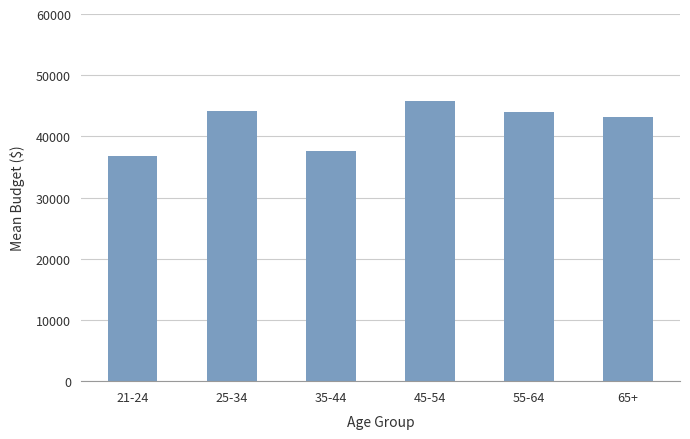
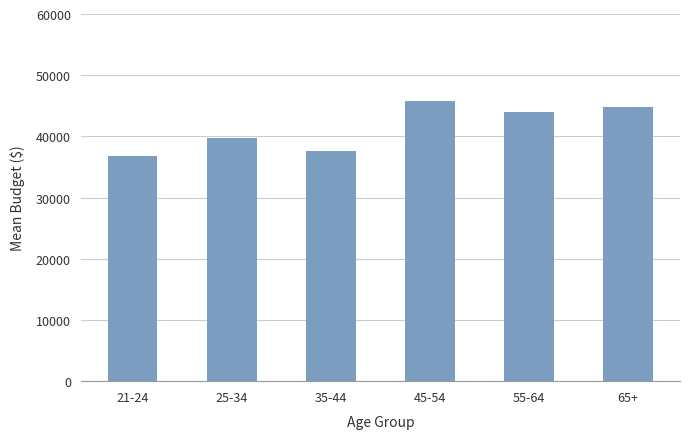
25-34: 44000 -> 40000
65+: 43000 -> 45000
